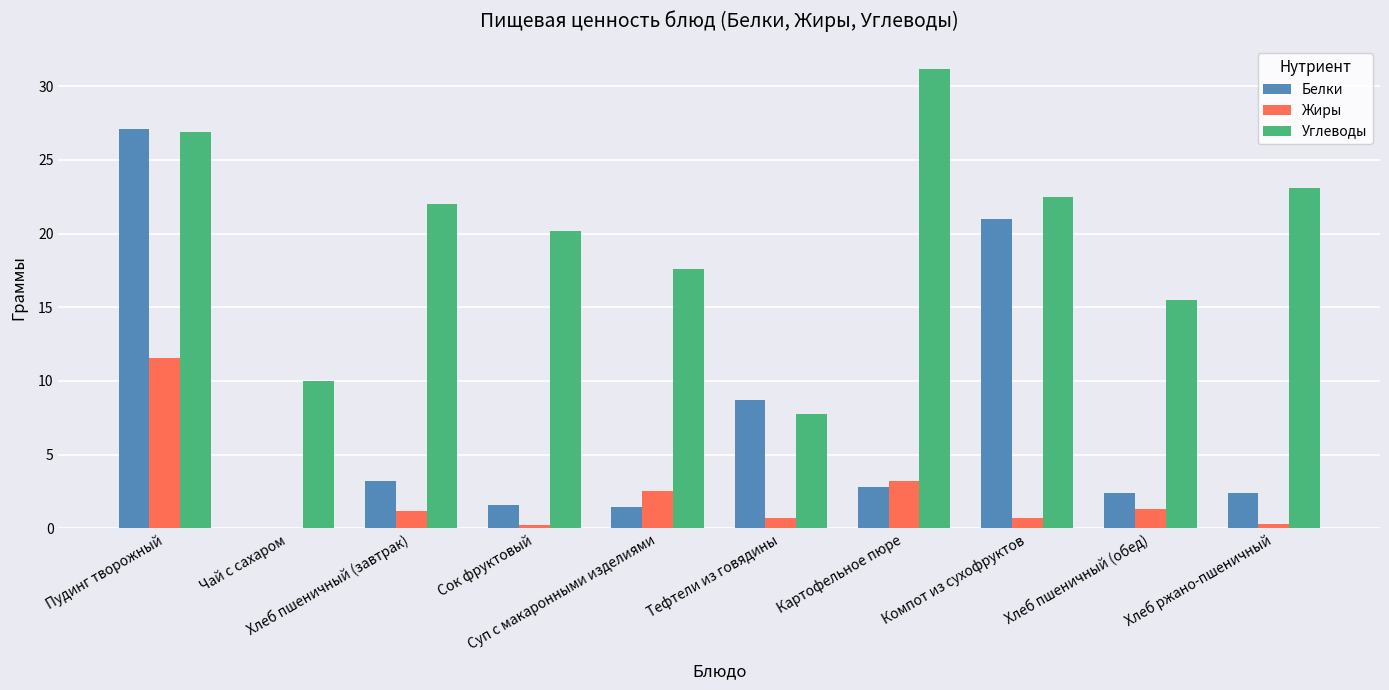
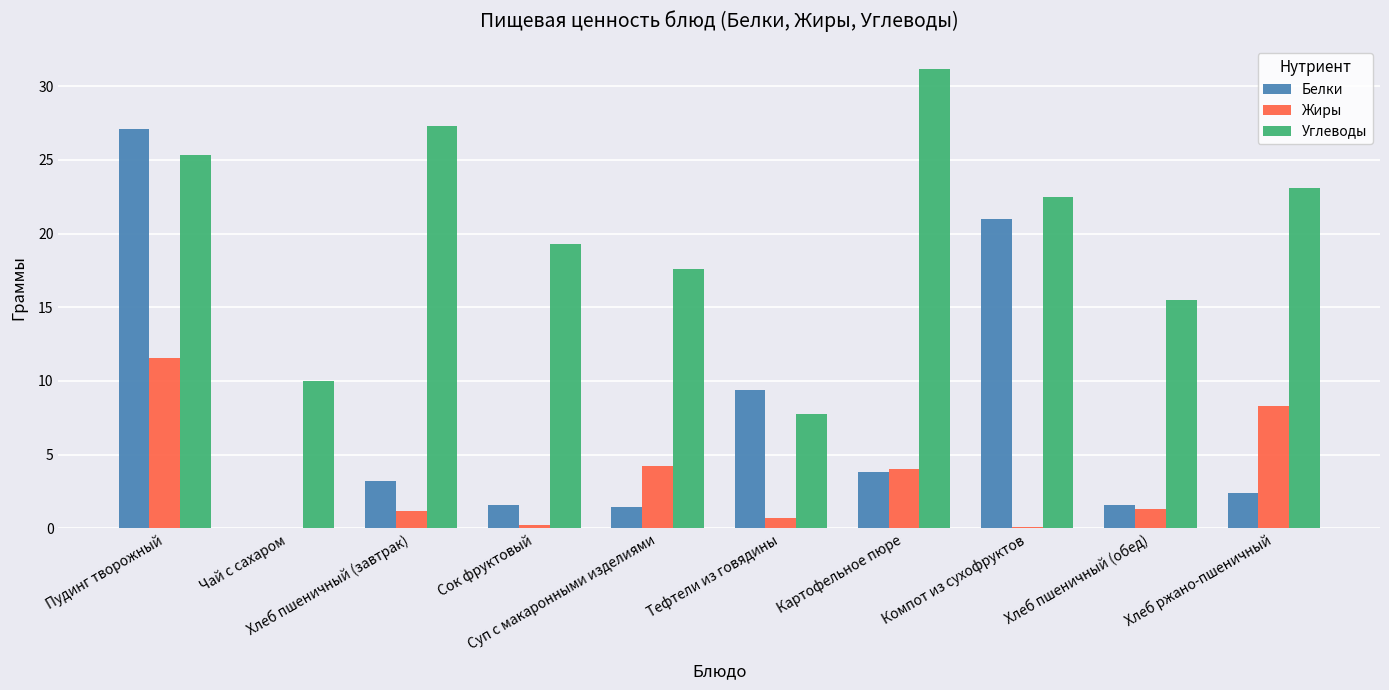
Углеводы, Пудинг творожный: 26.9 -> 25.4
Углеводы, Хлеб пшеничный (завтрак): 22.0 -> 27.3
Углеводы, Сок фруктовый: 20.2 -> 19.3
Жиры, Суп с макаронными изделиями: 2.5 -> 4.2
Белки, Тефтели из говядины: 8.7 -> 9.4
Белки, Картофельное пюре: 2.8 -> 3.8
Жиры, Картофельное пюре: 3.2 -> 4.0
Жиры, Компот из сухофруктов: 0.7 -> 0.1
Белки, Хлеб пшеничный (обед): 2.4 -> 1.6
Жиры, Хлеб ржано-пшеничный: 0.3 -> 8.3
